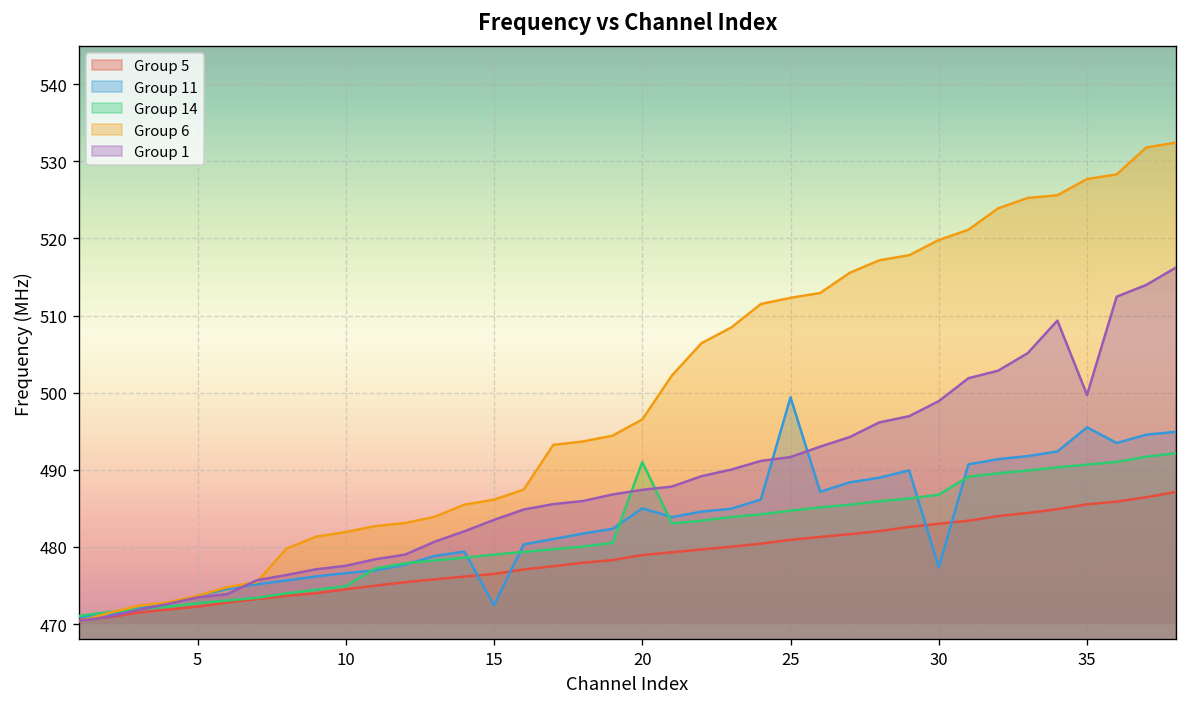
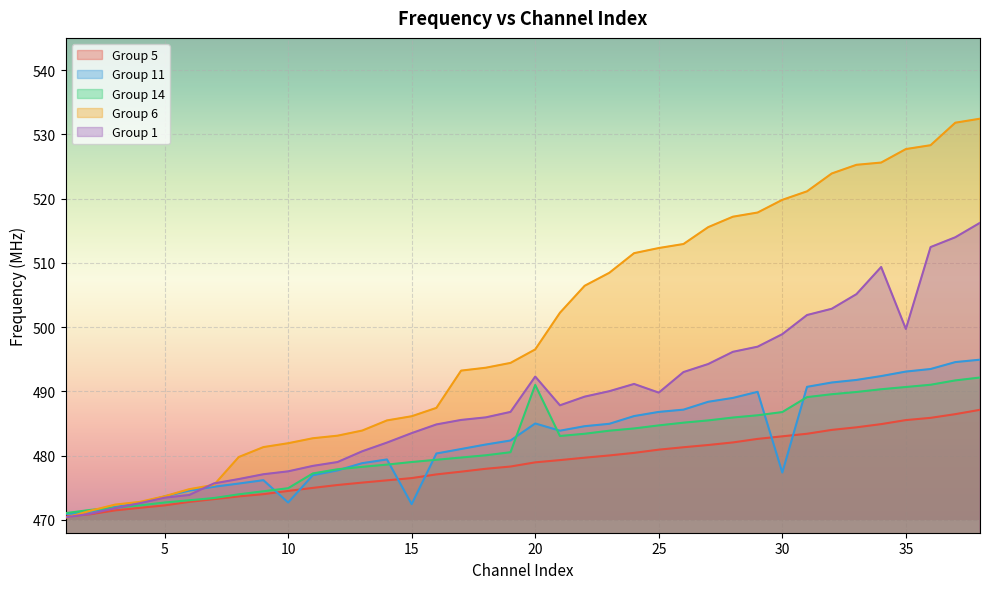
Group 11, 10: 477 -> 473
Group 1, 20: 487 -> 492
Group 11, 25: 499 -> 487
Group 1, 25: 492 -> 490
Group 11, 35: 496 -> 493
